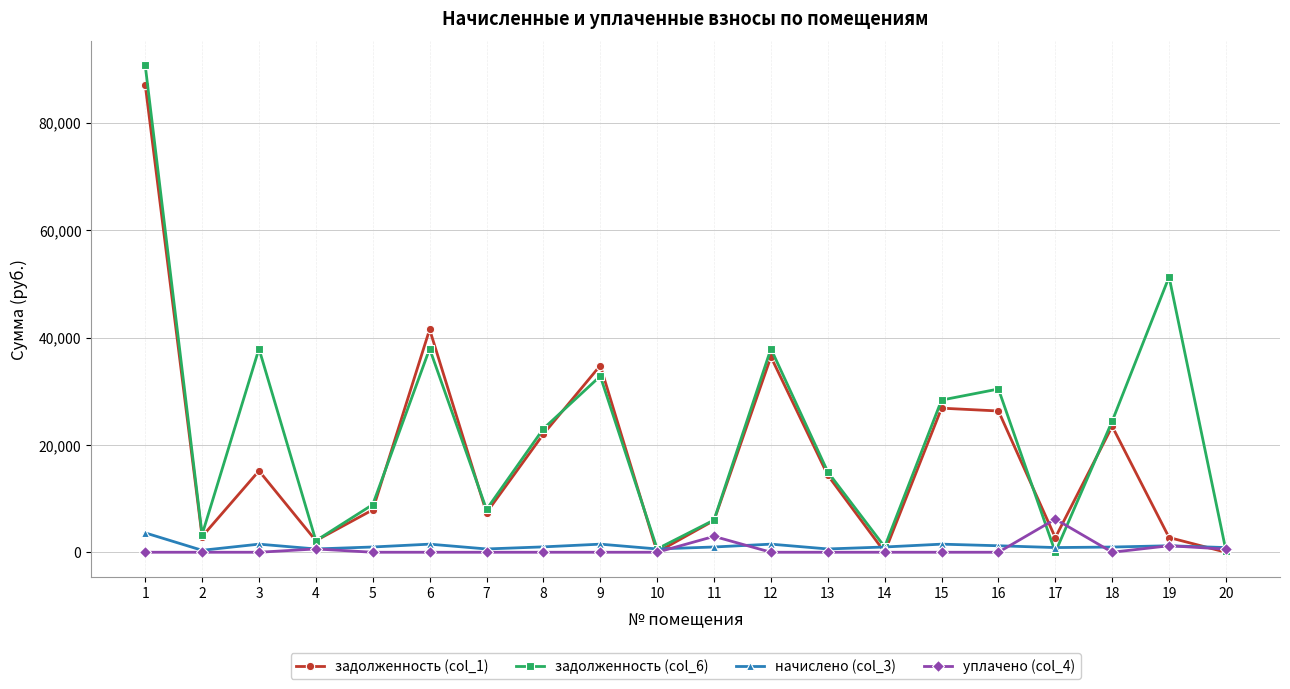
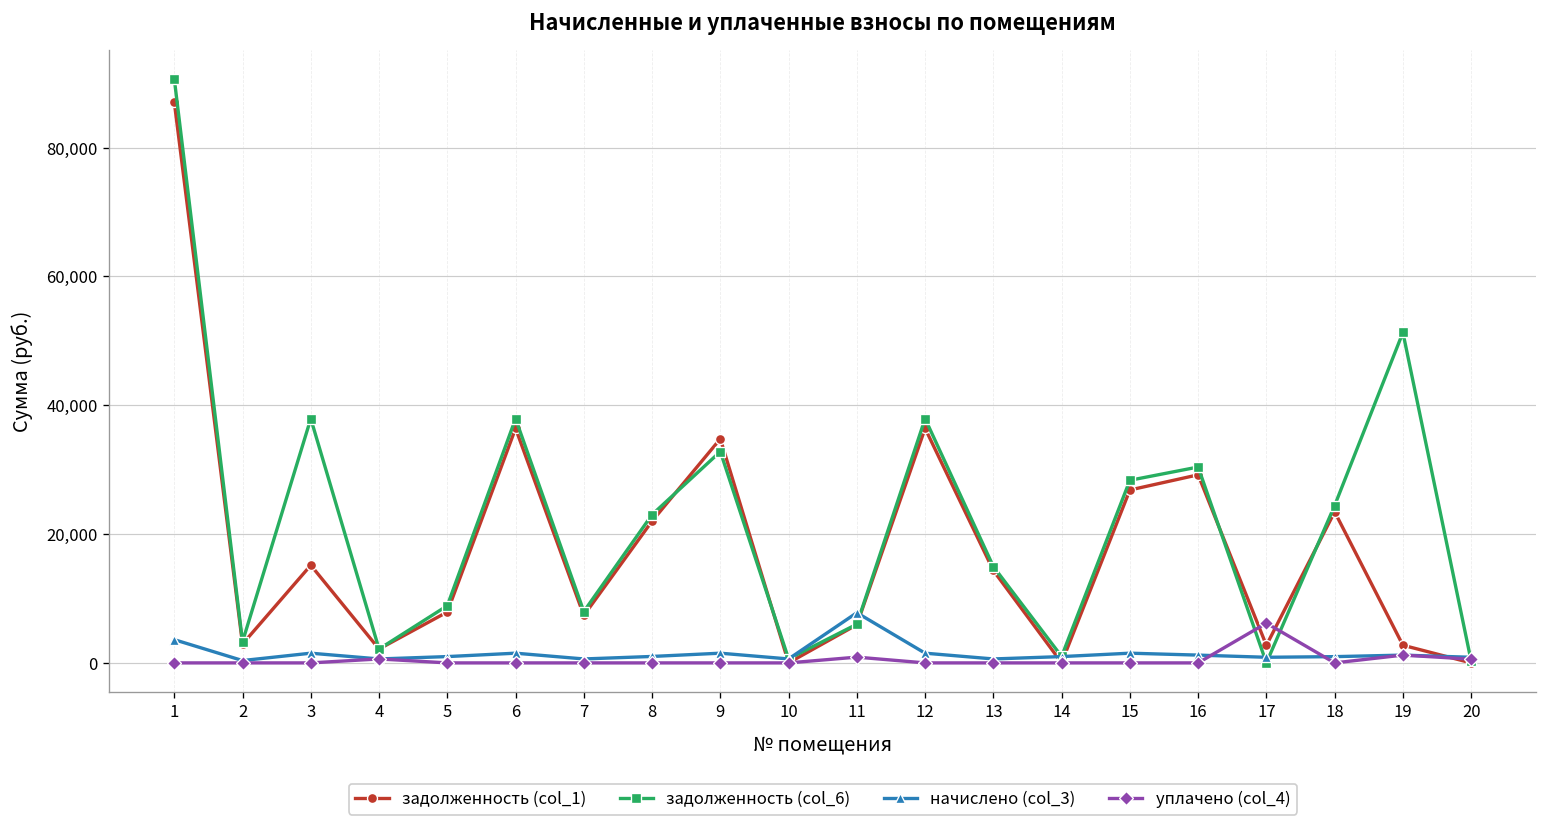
задолженность (col_1), 6: 42,000 -> 36,000
начислено (col_3), 11: 1,000 -> 8,000
уплачено (col_4), 11: 3,000 -> 1,000
задолженность (col_1), 16: 26,000 -> 29,000
